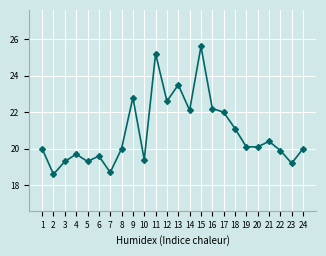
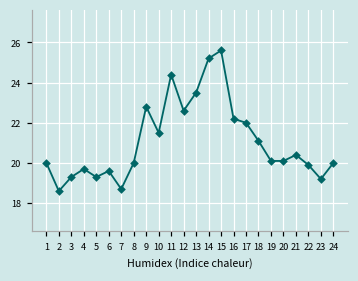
10: 19.4 -> 21.5
11: 25.2 -> 24.4
14: 22.1 -> 25.2
